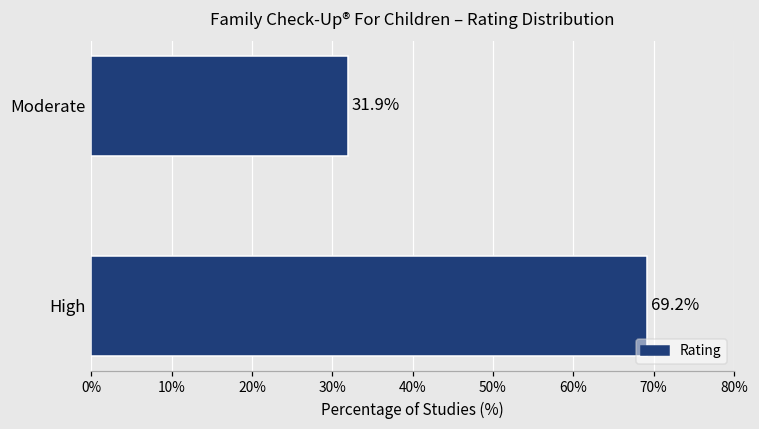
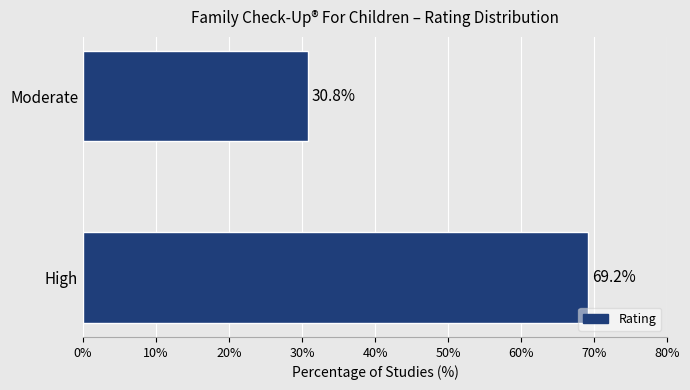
Moderate: 31.9% -> 30.8%
